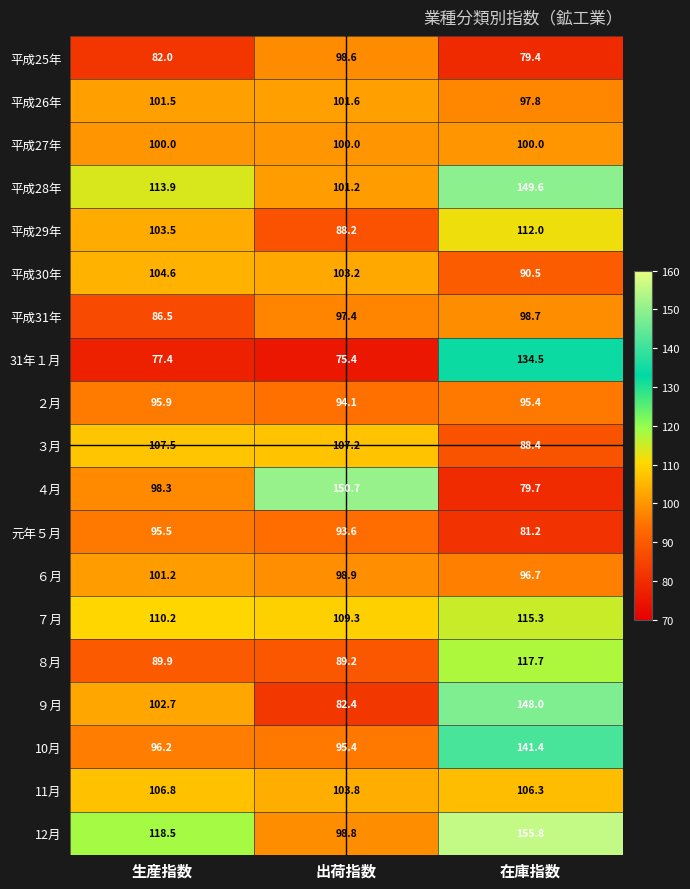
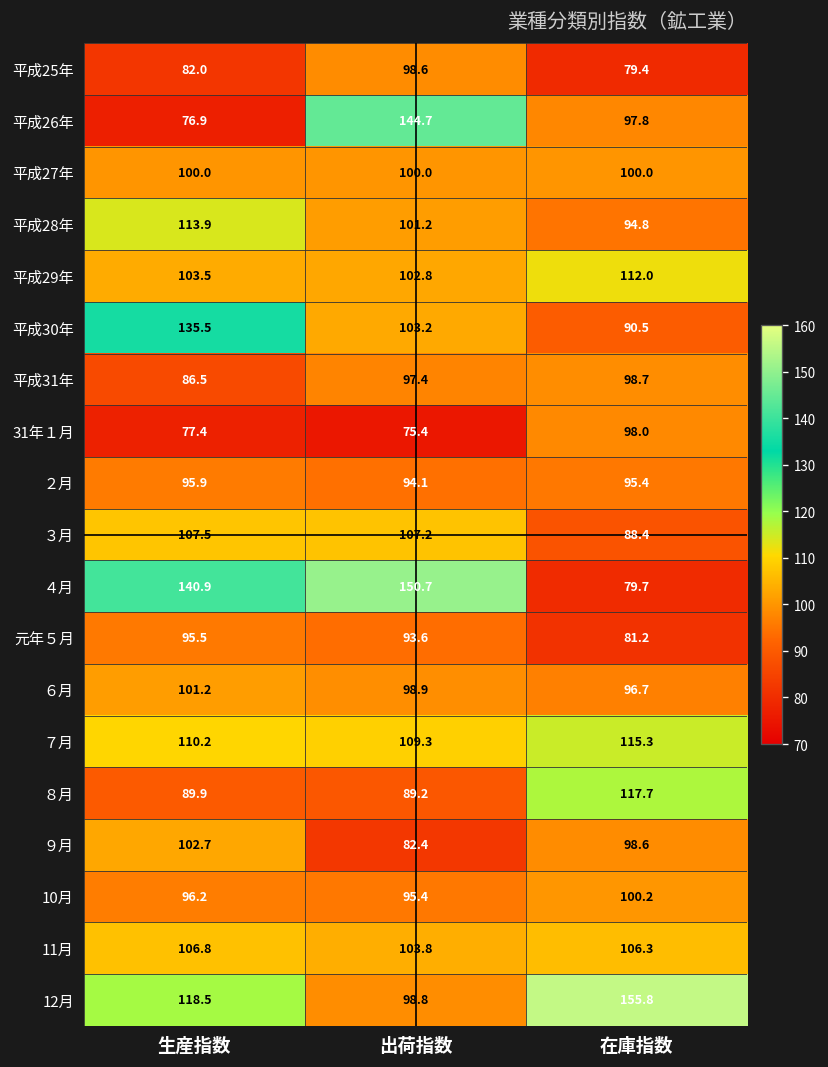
平成26年, 生産指数: 101.5 -> 76.9
平成26年, 出荷指数: 101.6 -> 144.7
平成28年, 在庫指数: 149.6 -> 94.8
平成29年, 出荷指数: 88.2 -> 102.8
平成30年, 生産指数: 104.6 -> 135.5
31年１月, 在庫指数: 134.5 -> 98.0
４月, 生産指数: 98.3 -> 140.9
９月, 在庫指数: 148.0 -> 98.6
10月, 在庫指数: 141.4 -> 100.2
